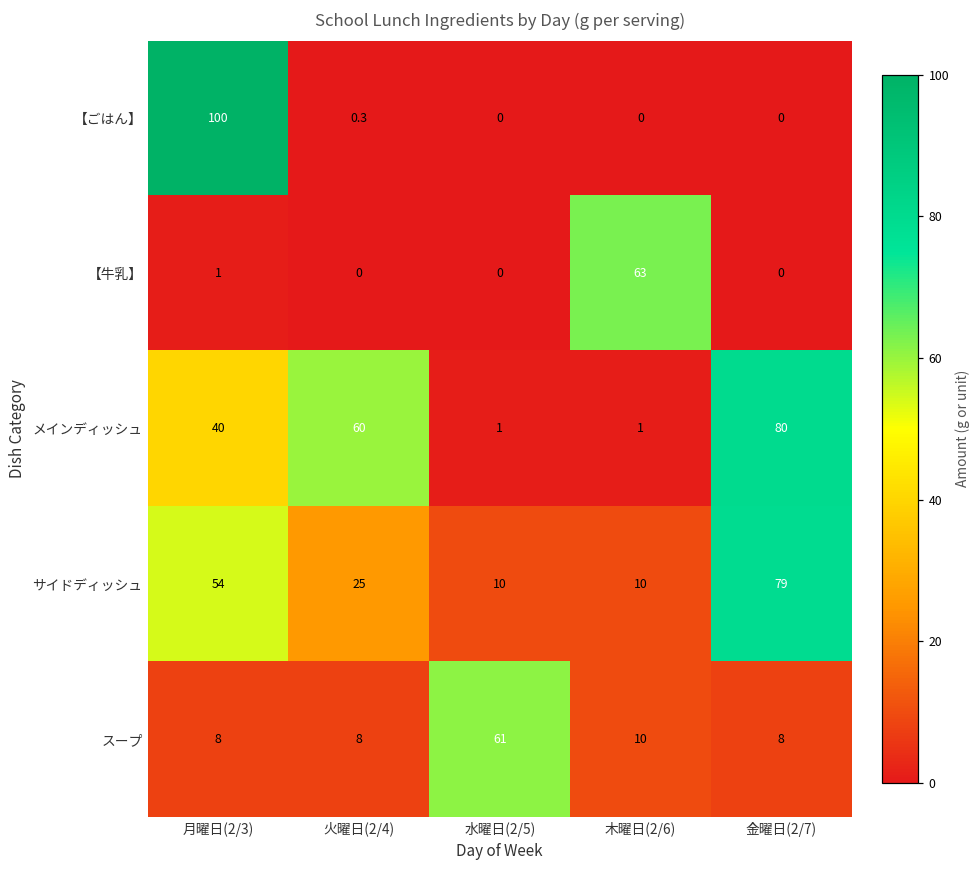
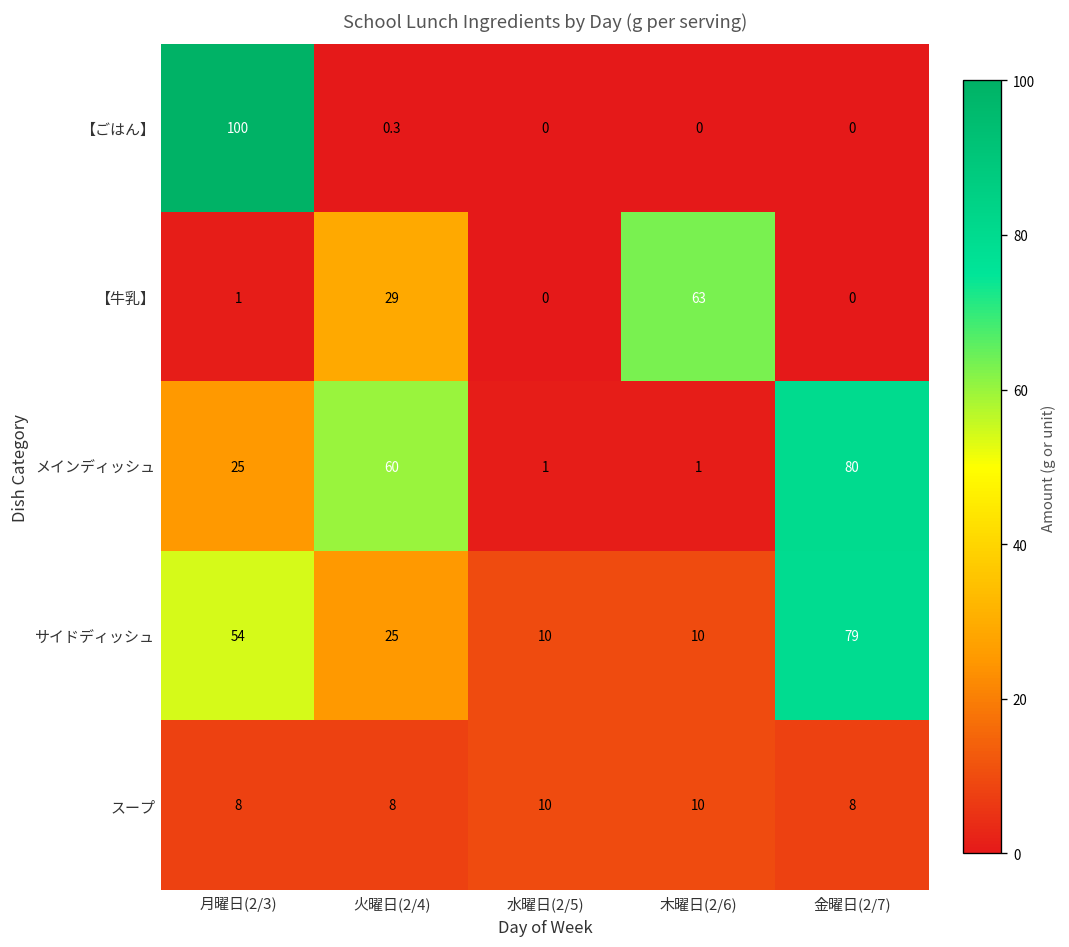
【牛乳】, 火曜日(2/4): 0 -> 29
メインディッシュ, 月曜日(2/3): 40 -> 25
スープ, 水曜日(2/5): 61 -> 10
